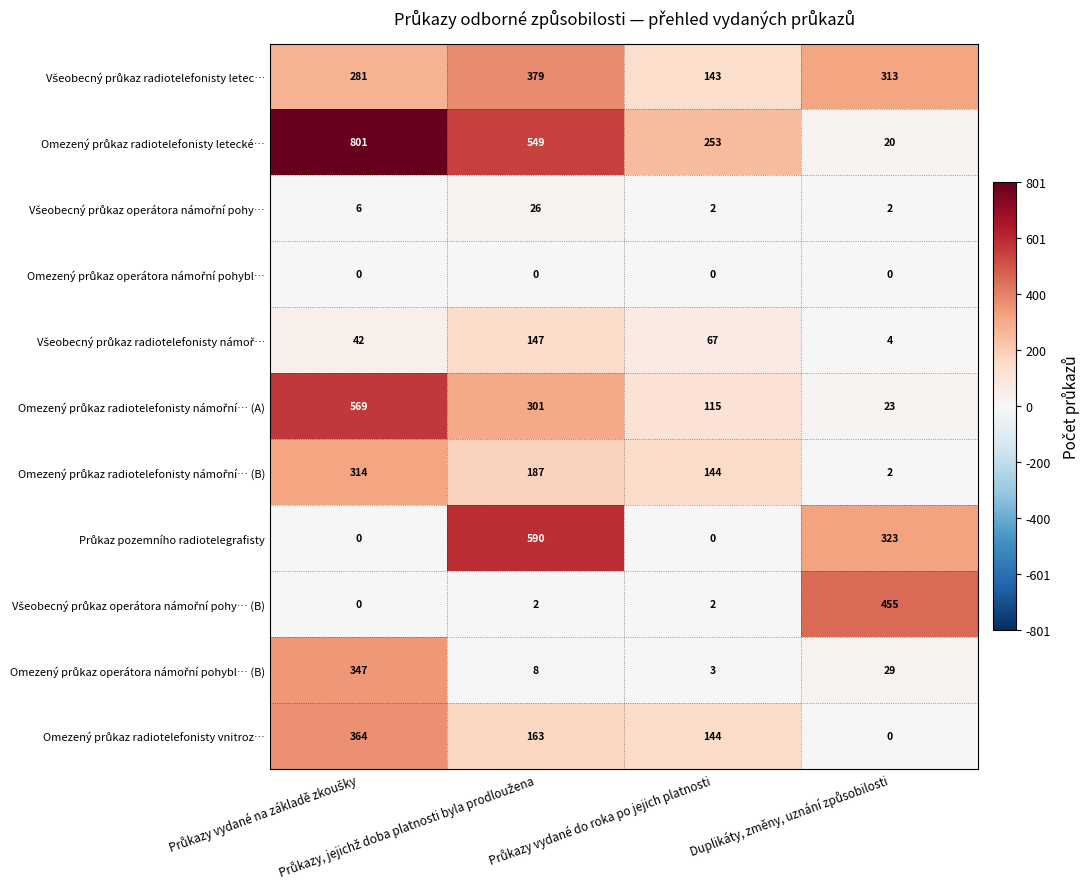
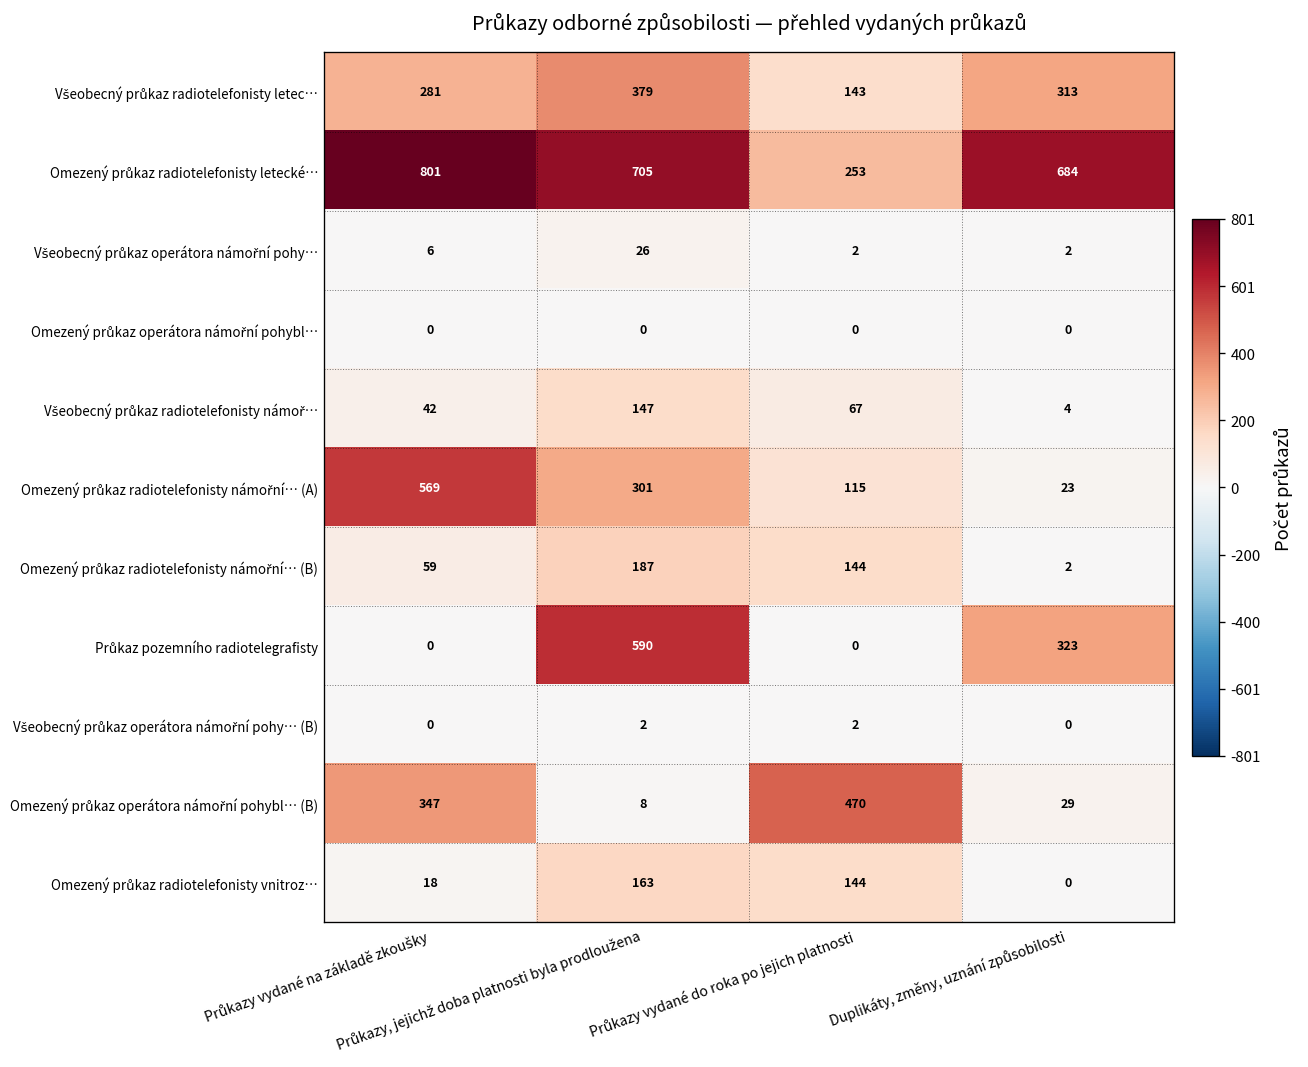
Omezený průkaz radiotelefonisty letecké…, Průkazy, jejichž doba platnosti byla prodloužena: 549 -> 705
Omezený průkaz radiotelefonisty letecké…, Duplikáty, změny, uznání způsobilosti: 20 -> 684
Omezený průkaz radiotelefonisty námořní… (B), Průkazy vydané na základě zkoušky: 314 -> 59
Všeobecný průkaz operátora námořní pohy… (B), Duplikáty, změny, uznání způsobilosti: 455 -> 0
Omezený průkaz operátora námořní pohybl… (B), Průkazy vydané do roka po jejich platnosti: 3 -> 470
Omezený průkaz radiotelefonisty vnitroz…, Průkazy vydané na základě zkoušky: 364 -> 18
